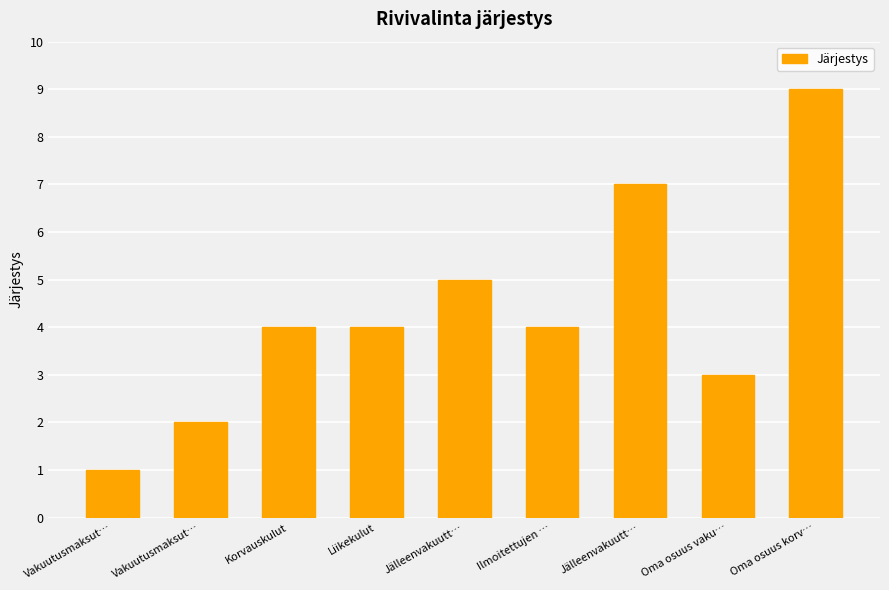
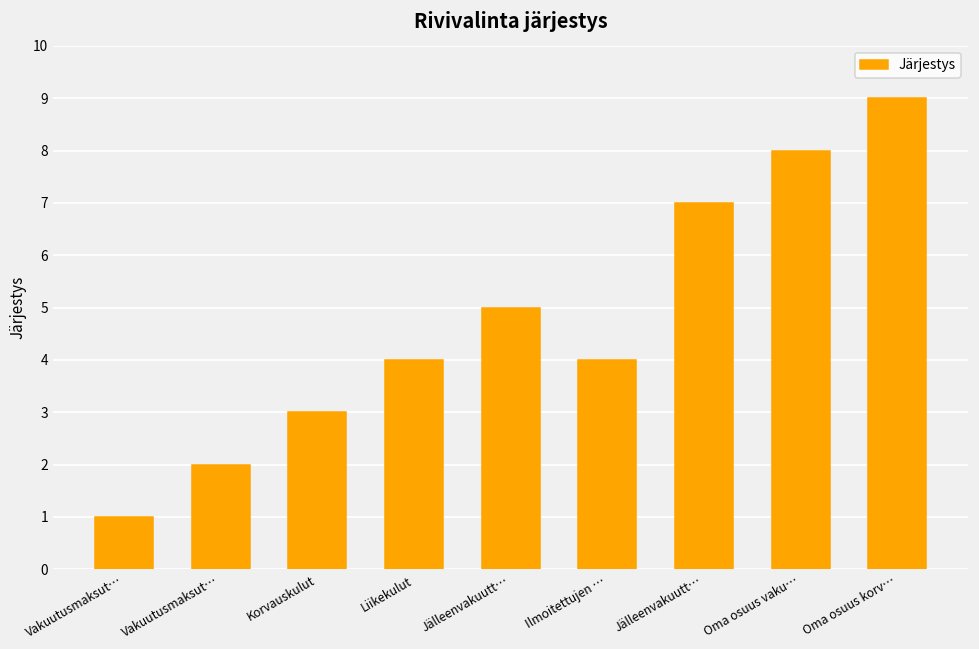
Korvauskulut: 4 -> 3
Oma osuus vaku…: 3 -> 8
